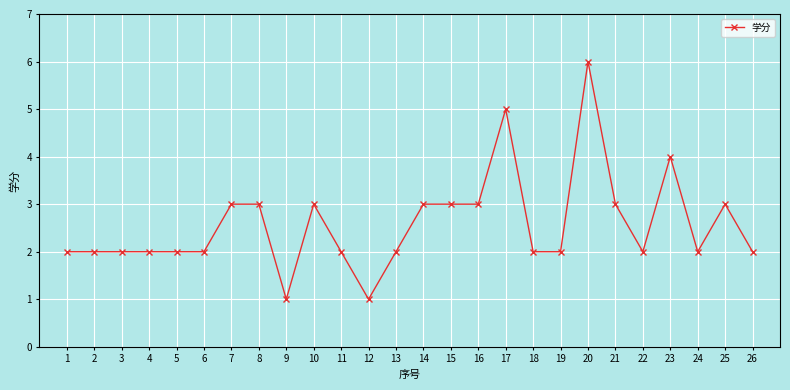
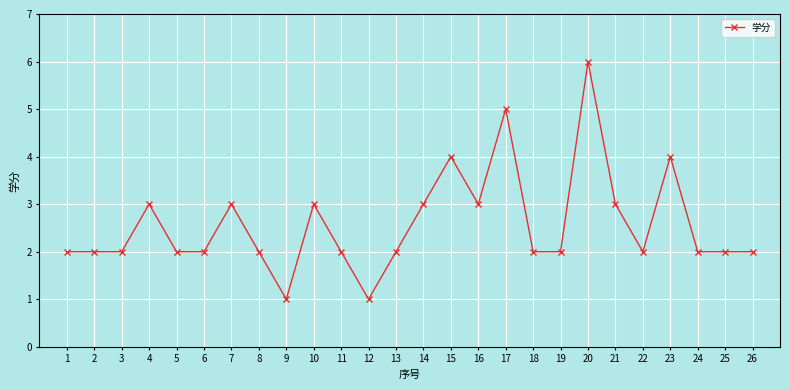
4: 2 -> 3
8: 3 -> 2
15: 3 -> 4
25: 3 -> 2
